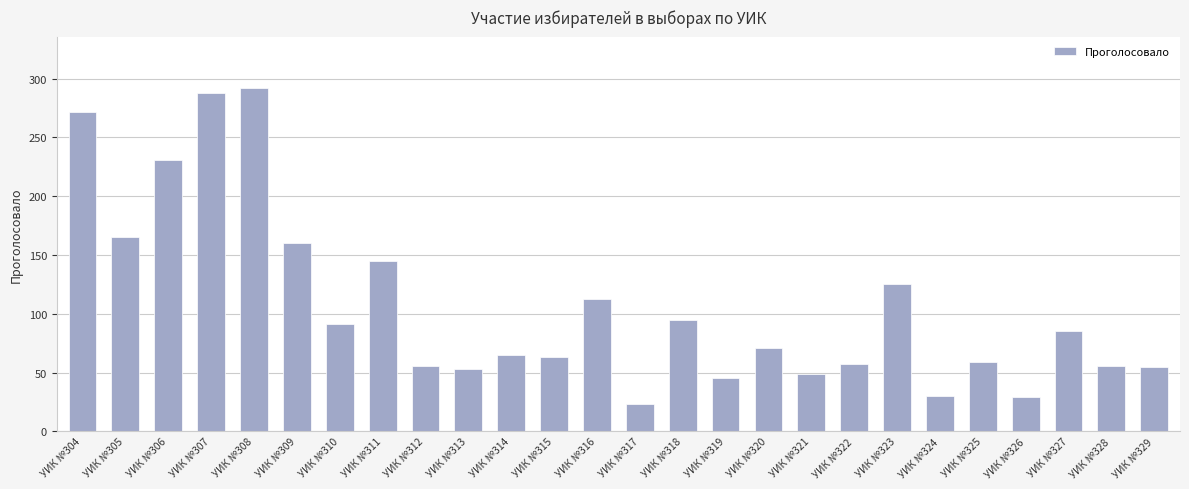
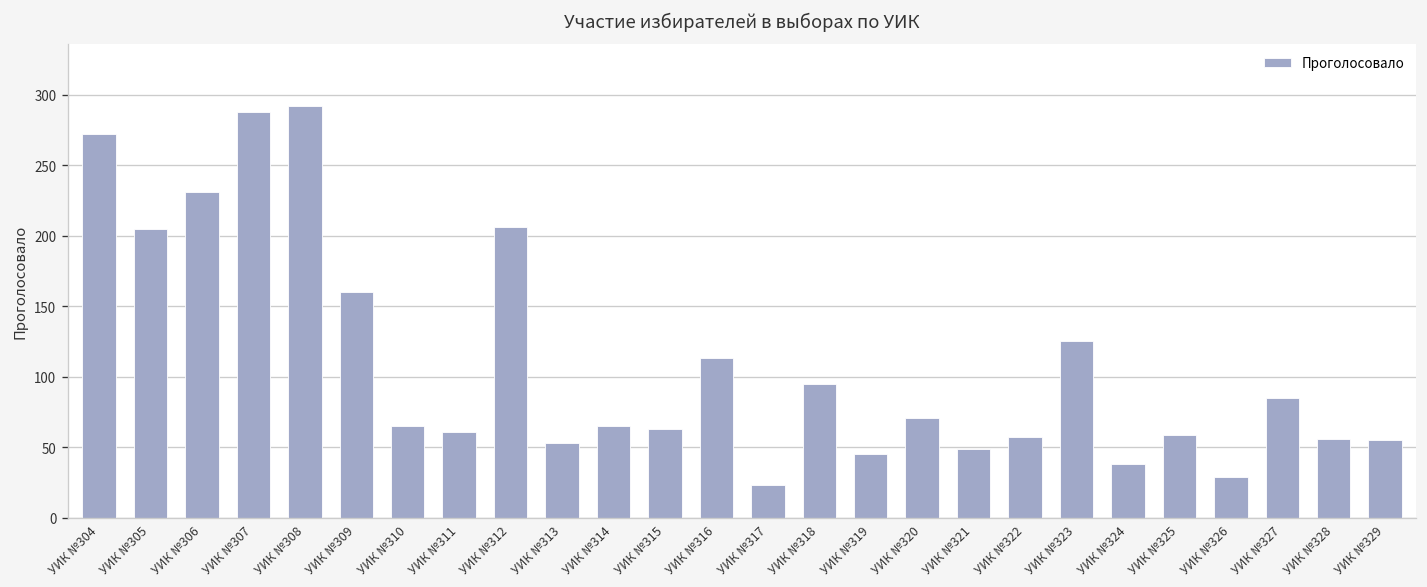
УИК №305: 165 -> 205
УИК №310: 91 -> 65
УИК №311: 145 -> 61
УИК №312: 56 -> 206
УИК №324: 30 -> 38
